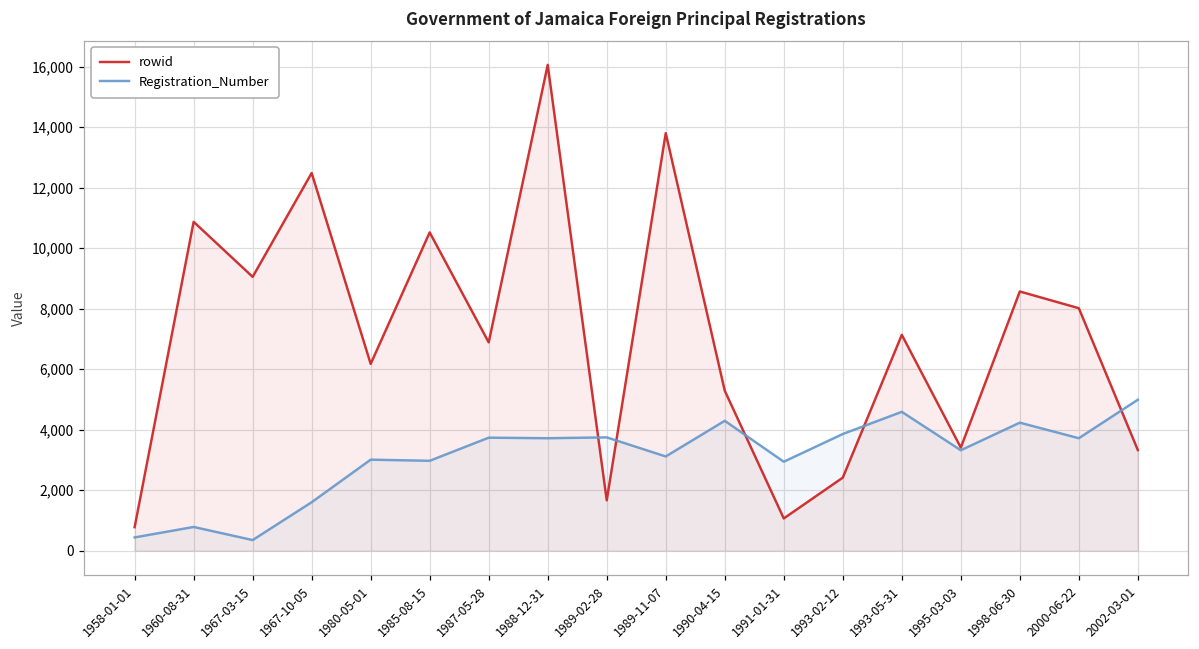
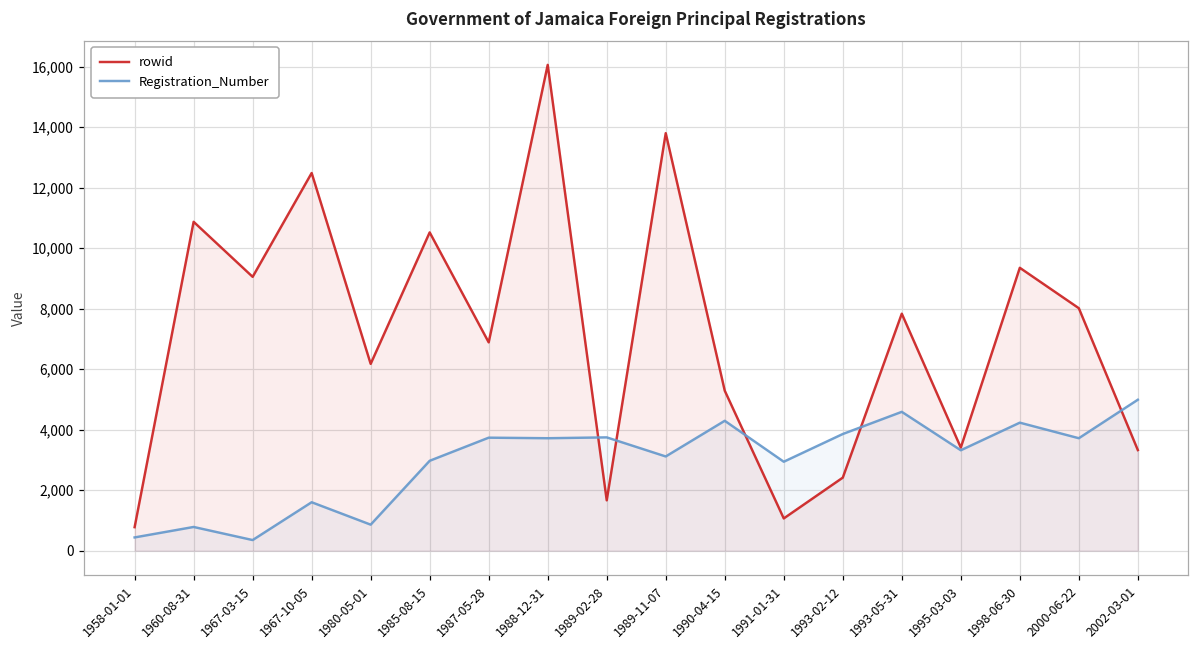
Registration_Number, 1980-05-01: 3,000 -> 900
rowid, 1993-05-31: 7,100 -> 7,800
rowid, 1998-06-30: 8,600 -> 9,400
